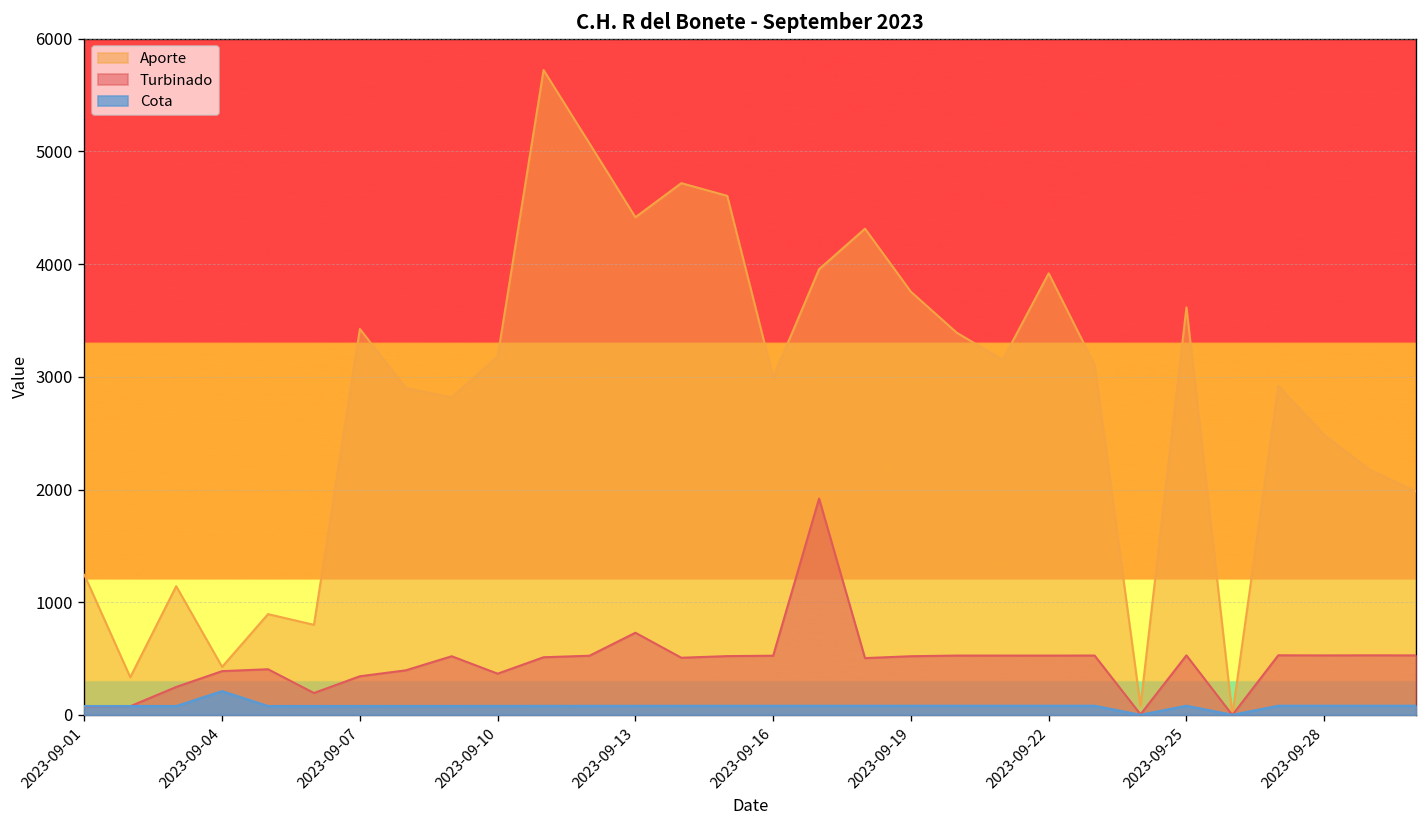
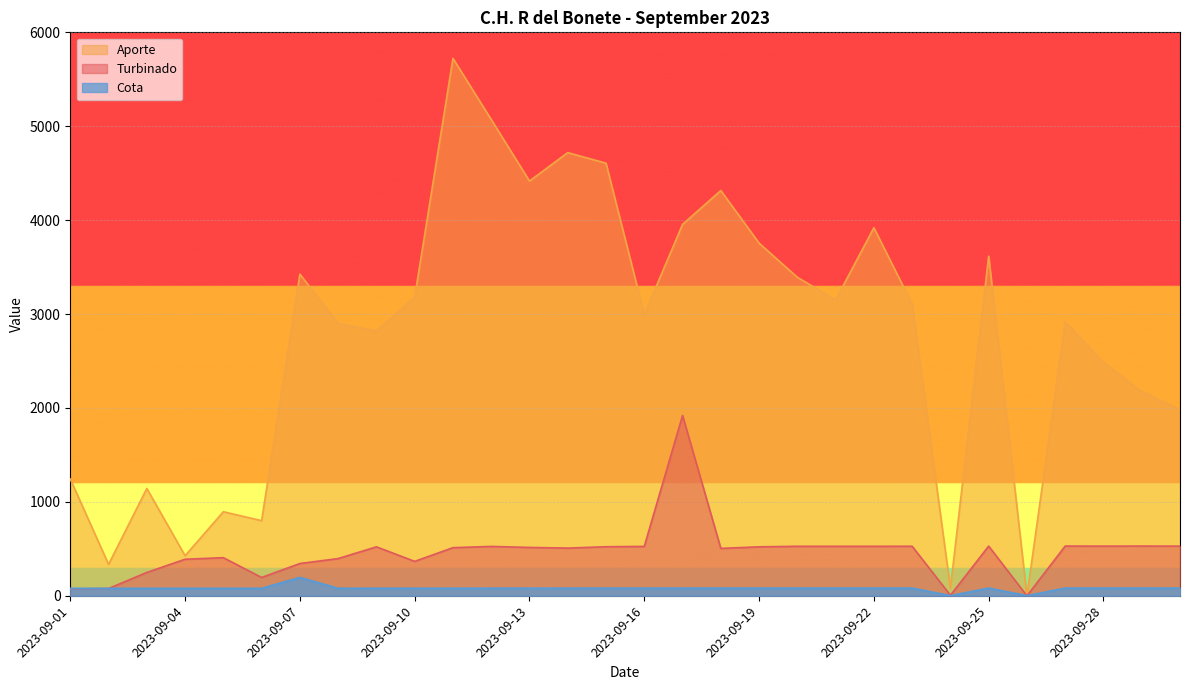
Cota, 2023-09-04: 200 -> 100
Cota, 2023-09-07: 100 -> 200
Turbinado, 2023-09-13: 700 -> 500
